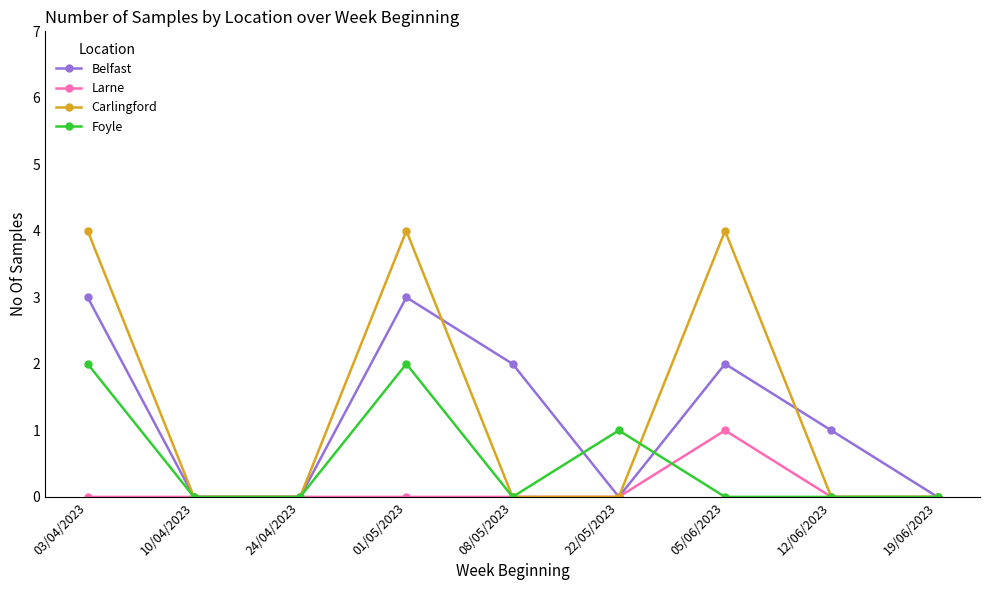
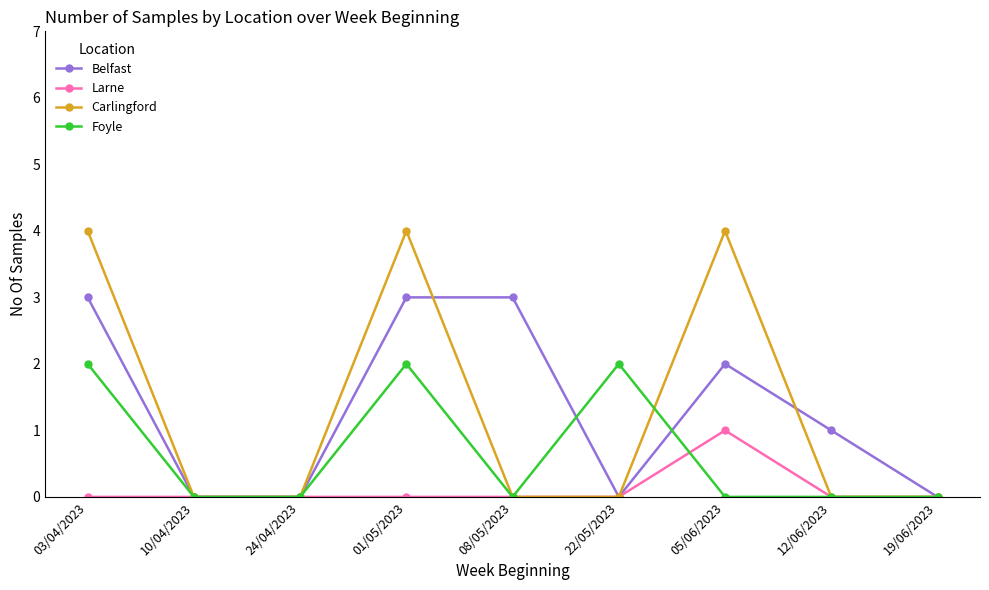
Belfast, 08/05/2023: 2 -> 3
Foyle, 22/05/2023: 1 -> 2
